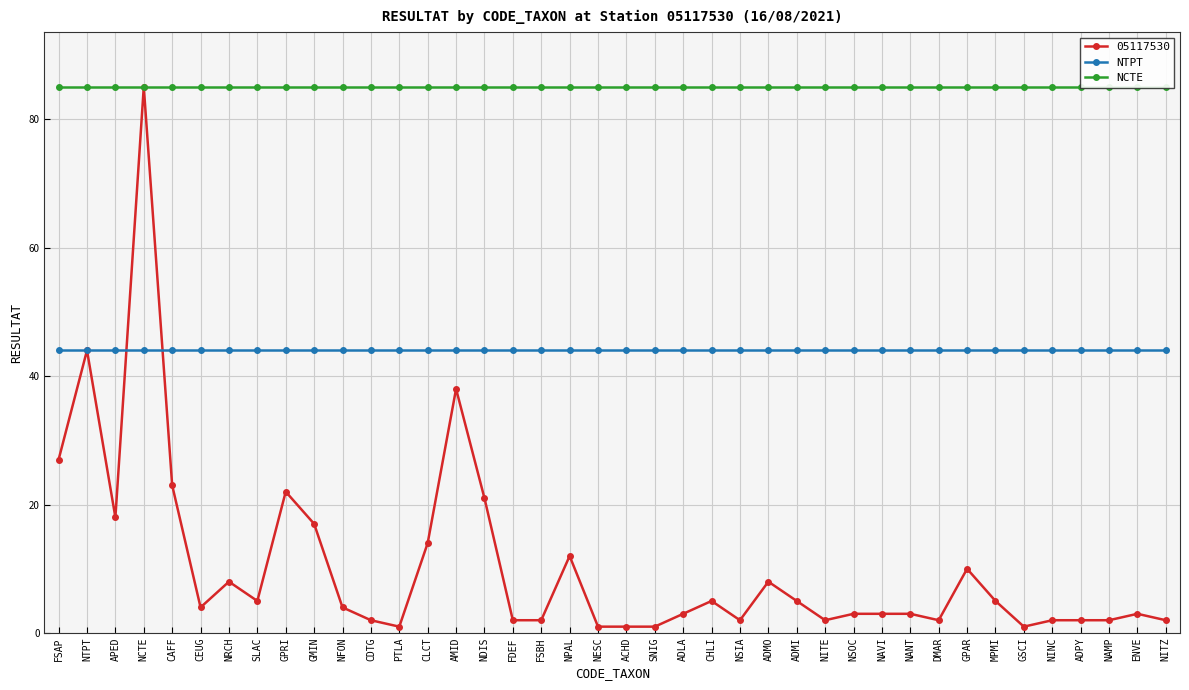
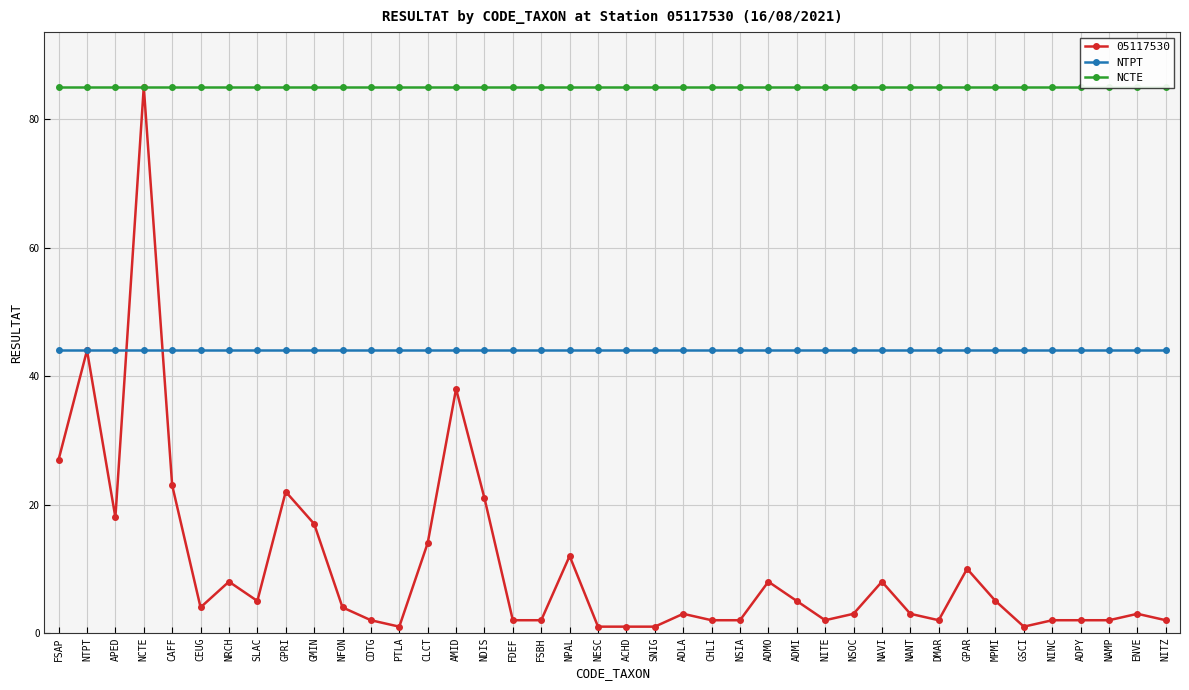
05117530, CHLI: 5 -> 2
05117530, NAVI: 3 -> 8
